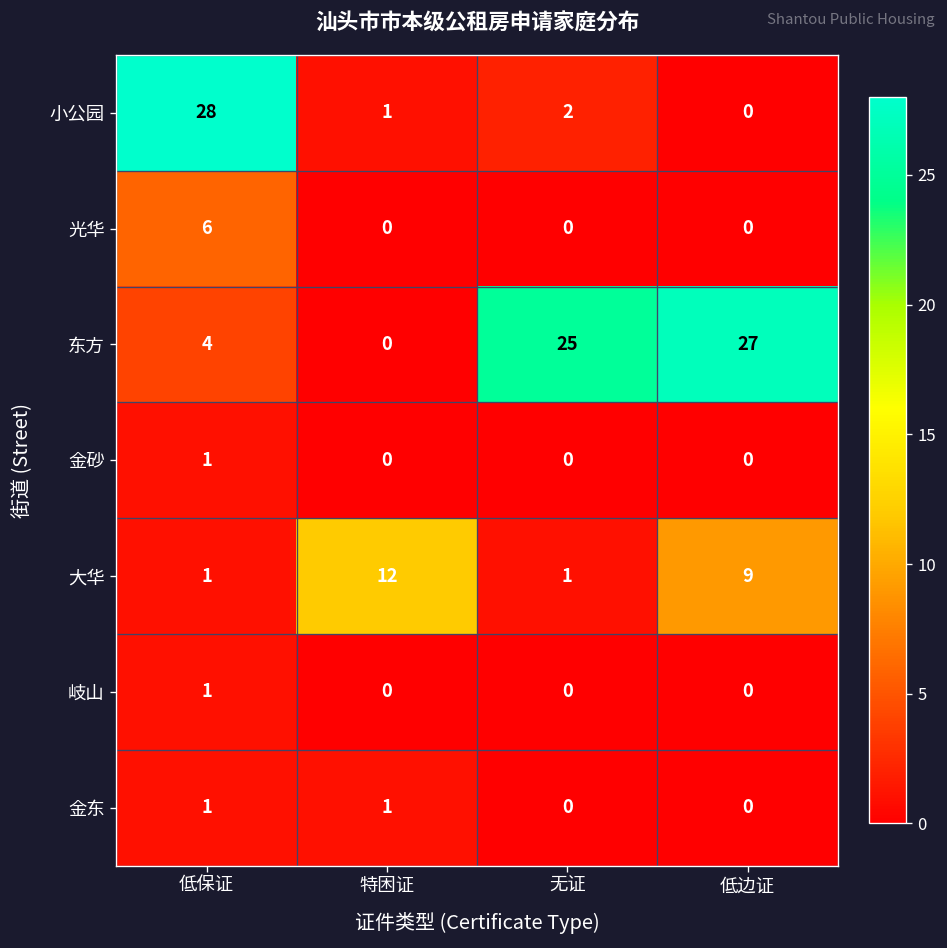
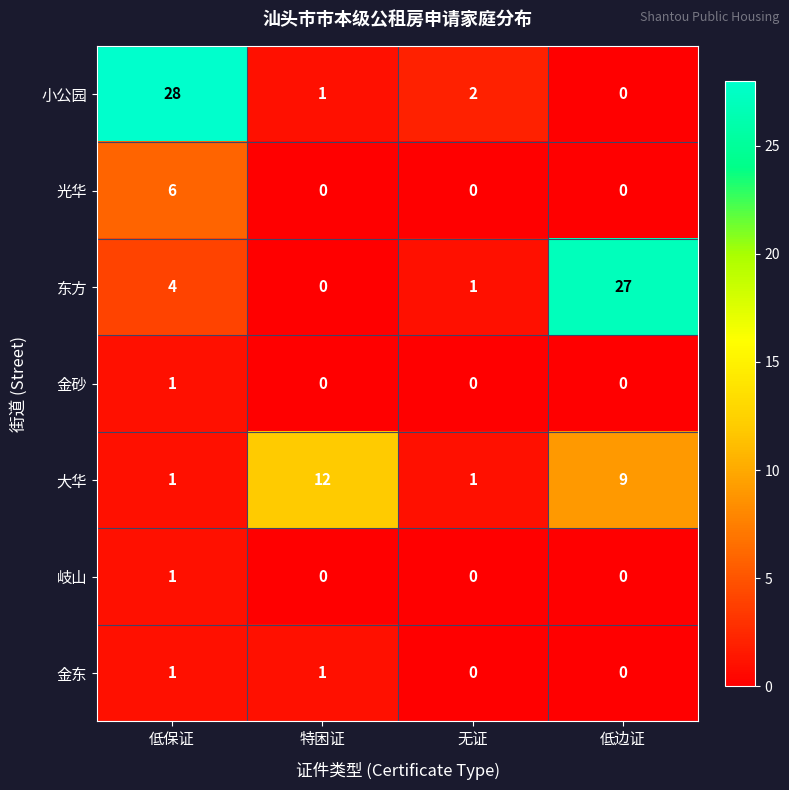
东方, 无证: 25 -> 1
